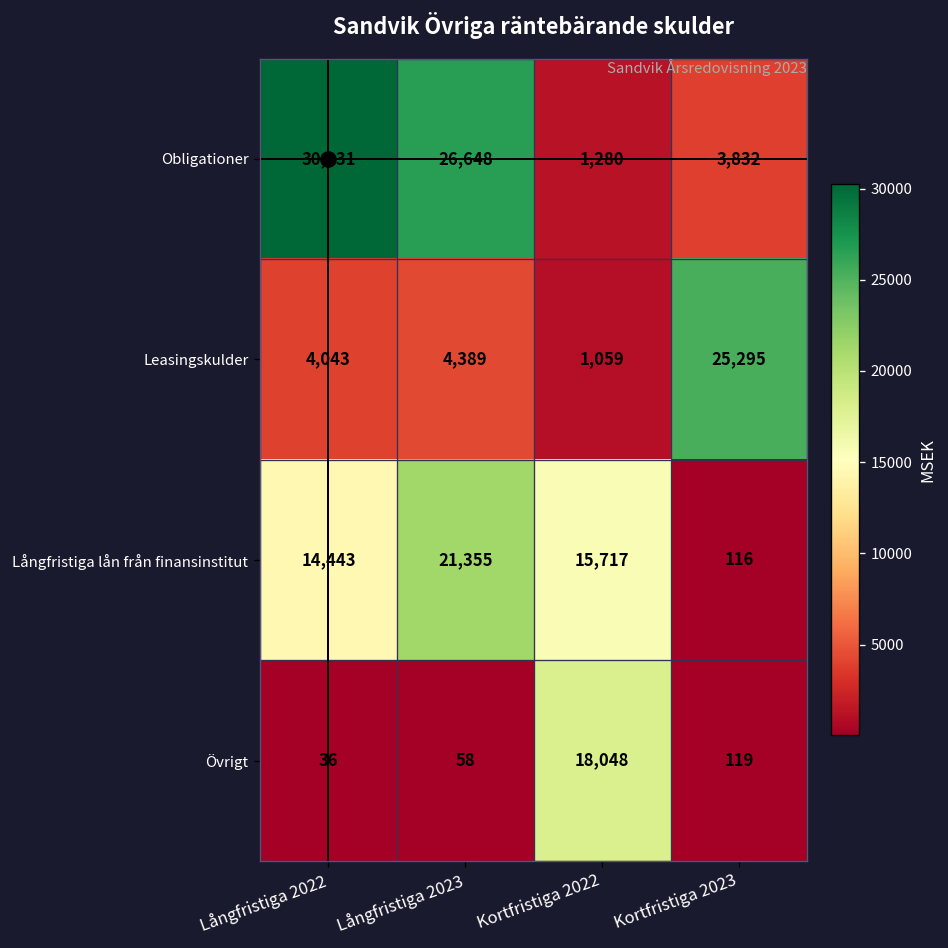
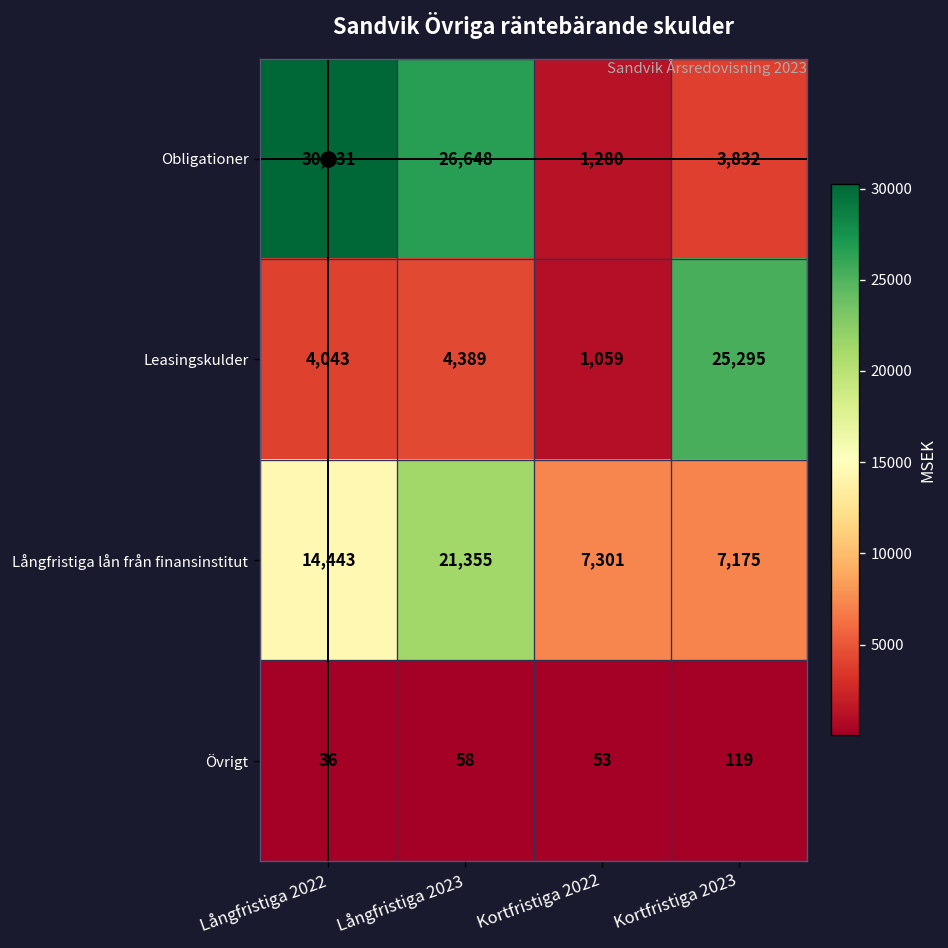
Långfristiga lån från finansinstitut, Kortfristiga 2022: 15,717 -> 7,301
Långfristiga lån från finansinstitut, Kortfristiga 2023: 116 -> 7,175
Övrigt, Kortfristiga 2022: 18,048 -> 53
